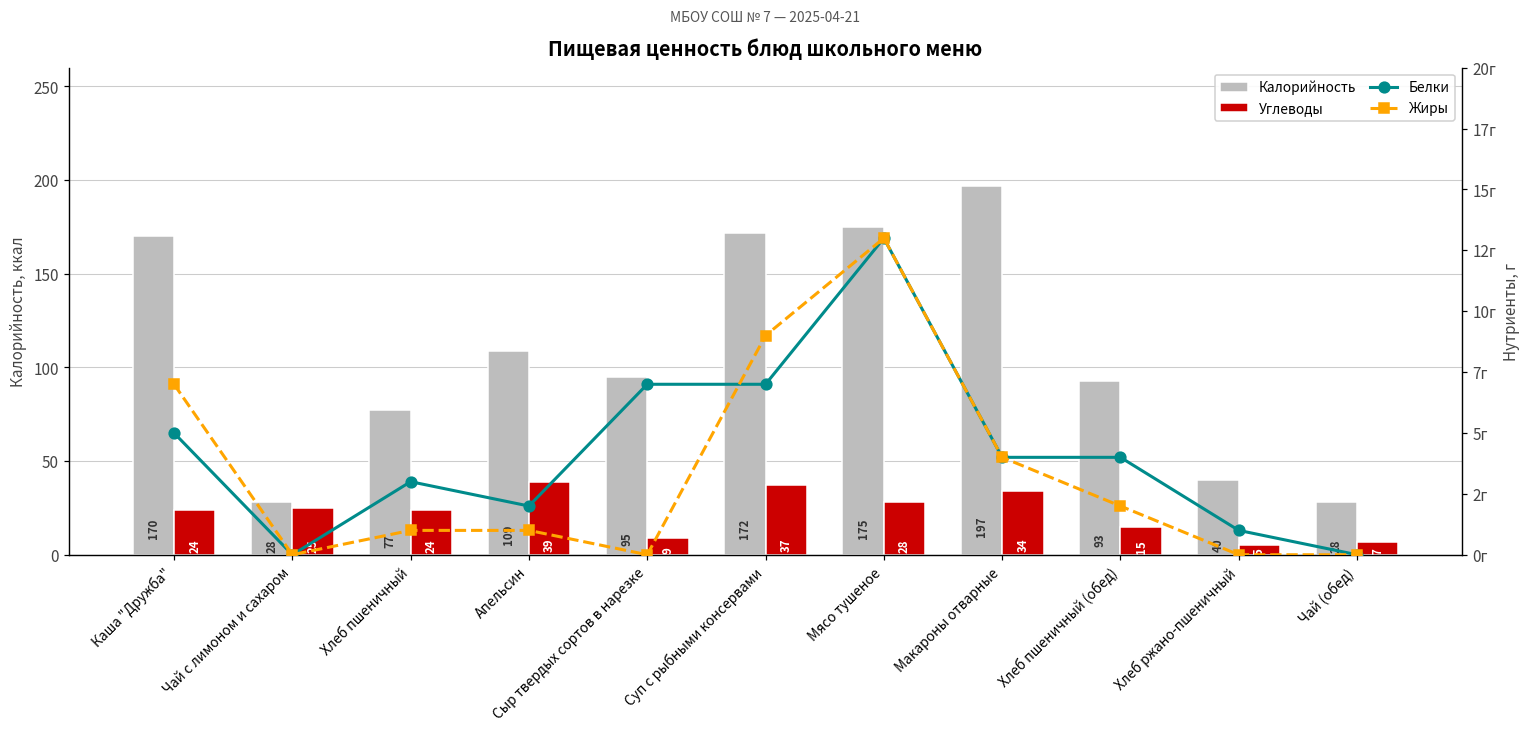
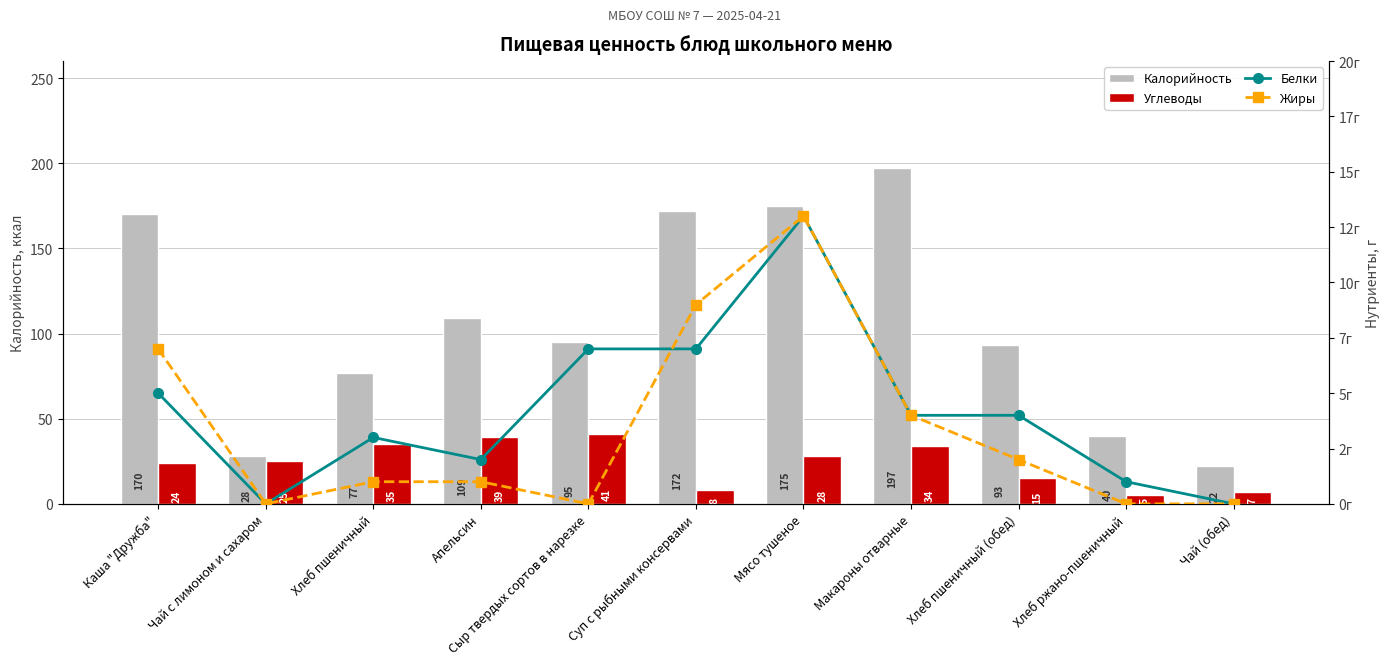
Углеводы, Хлеб пшеничный: 24 -> 35
Углеводы, Сыр твердых сортов в нарезке: 9 -> 41
Углеводы, Суп с рыбными консервами: 37 -> 8
Калорийность, Чай (обед): 28 -> 22
